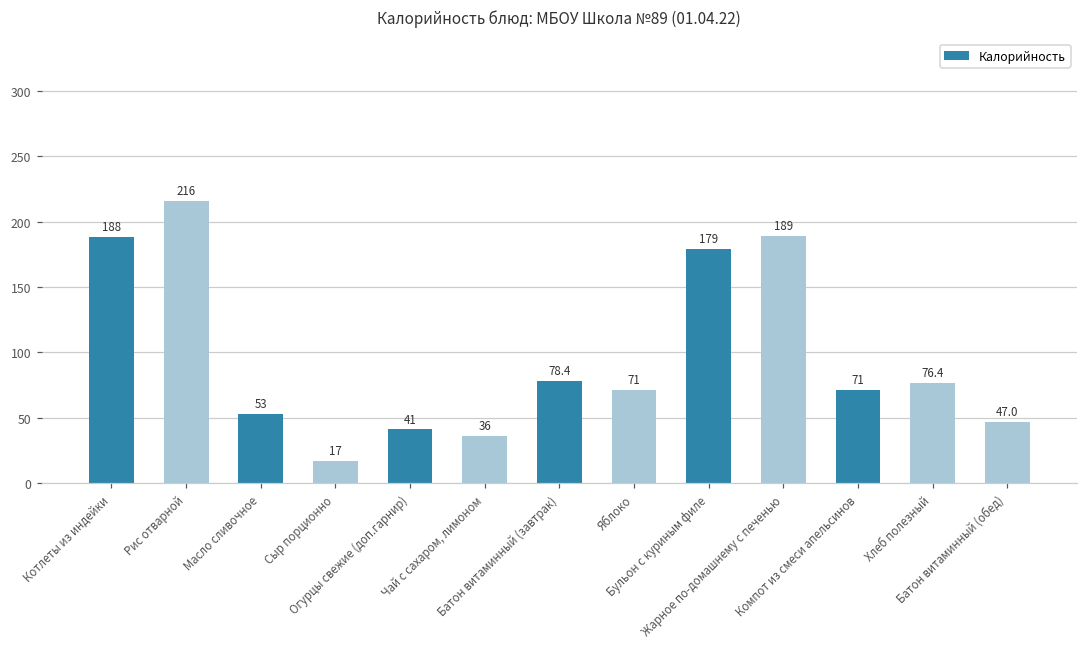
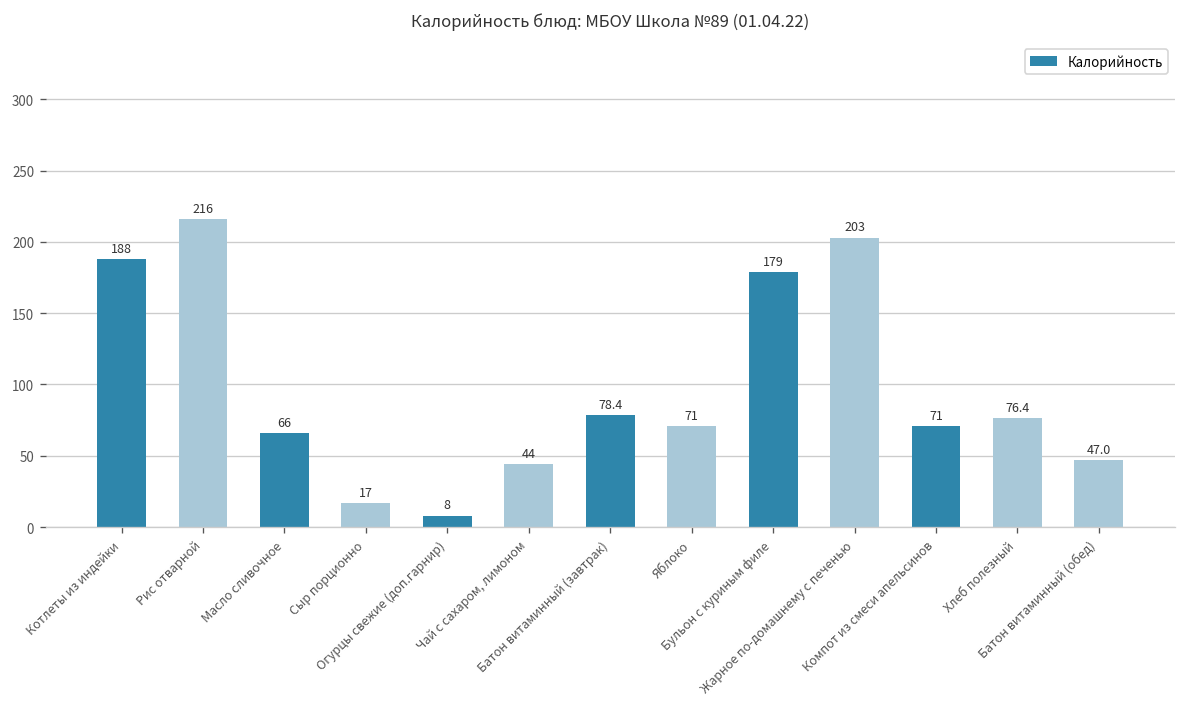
Масло сливочное: 53 -> 66
Огурцы свежие (доп.гарнир): 41 -> 8
Чай с сахаром, лимоном: 36 -> 44
Жарное по-домашнему с печенью: 189 -> 203
